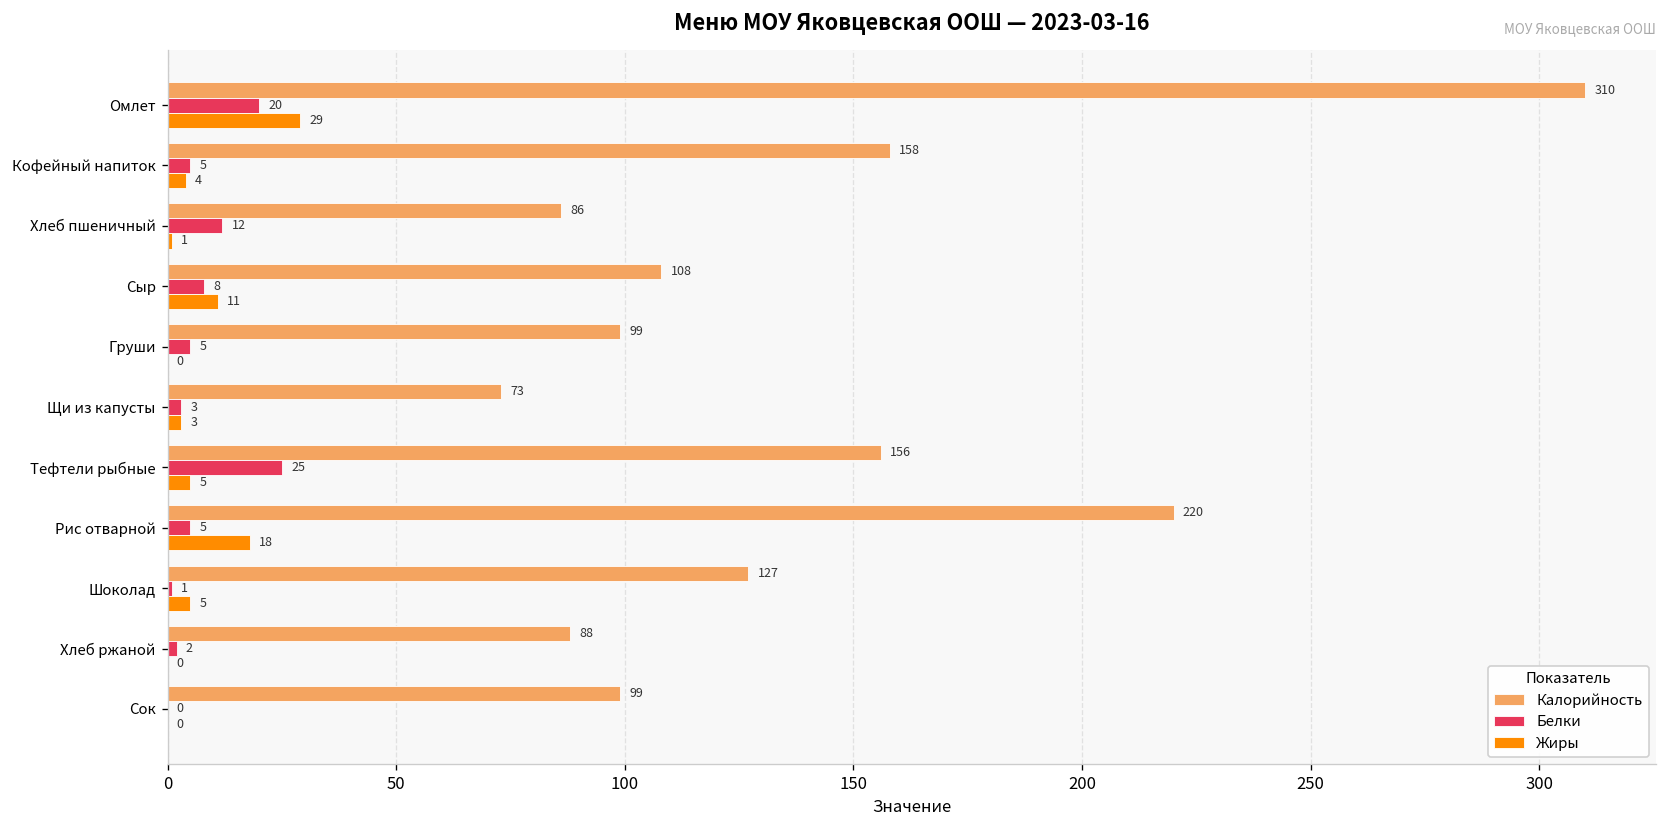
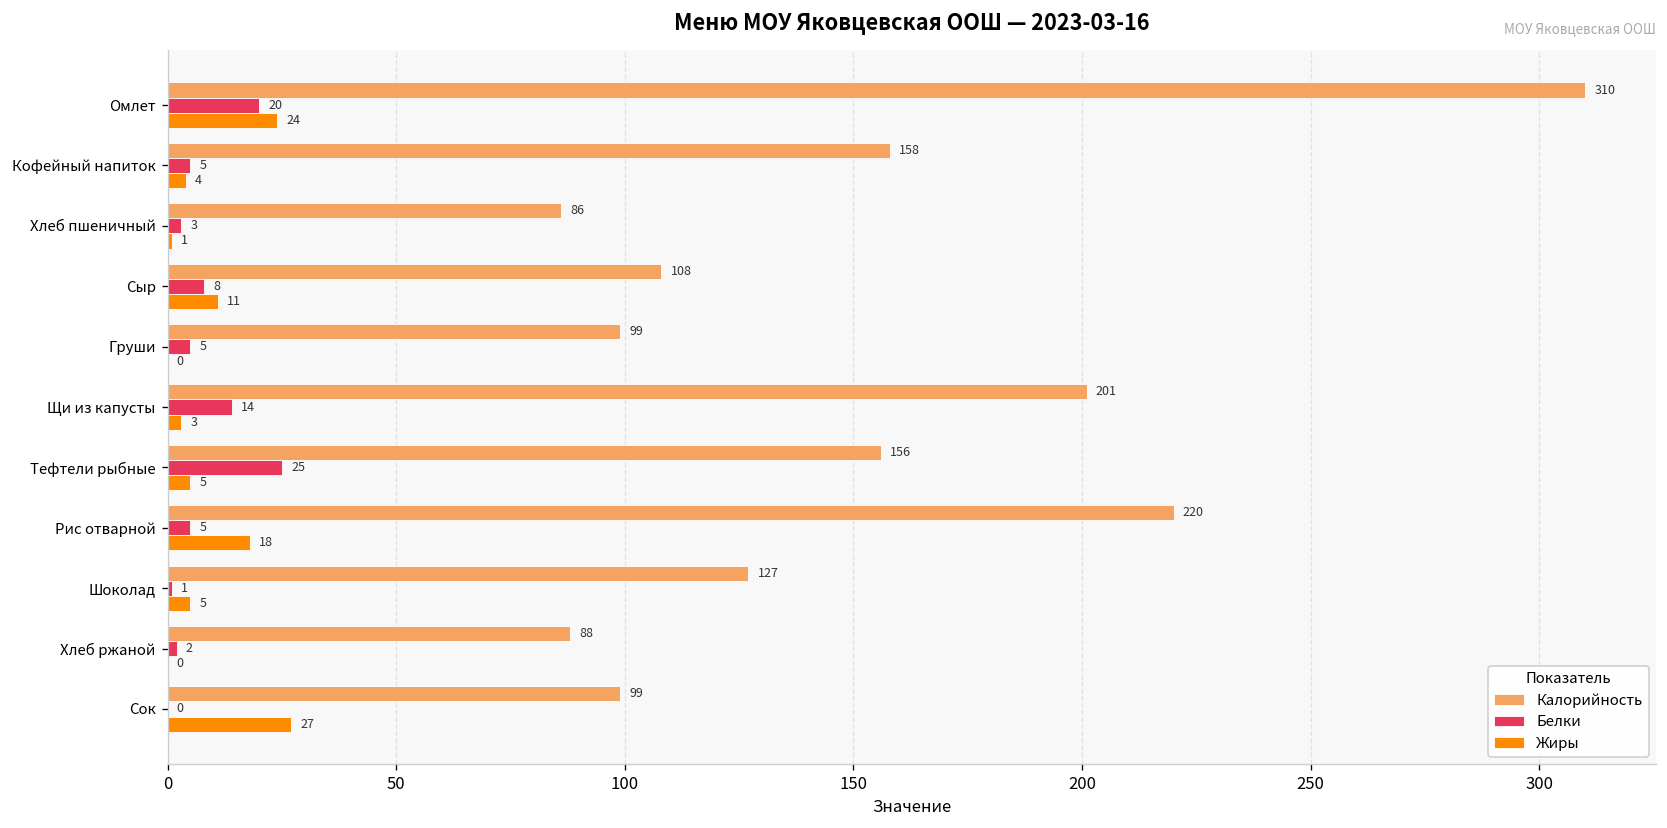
Жиры, Омлет: 29 -> 24
Белки, Хлеб пшеничный: 12 -> 3
Калорийность, Щи из капусты: 73 -> 201
Белки, Щи из капусты: 3 -> 14
Жиры, Сок: 0 -> 27
